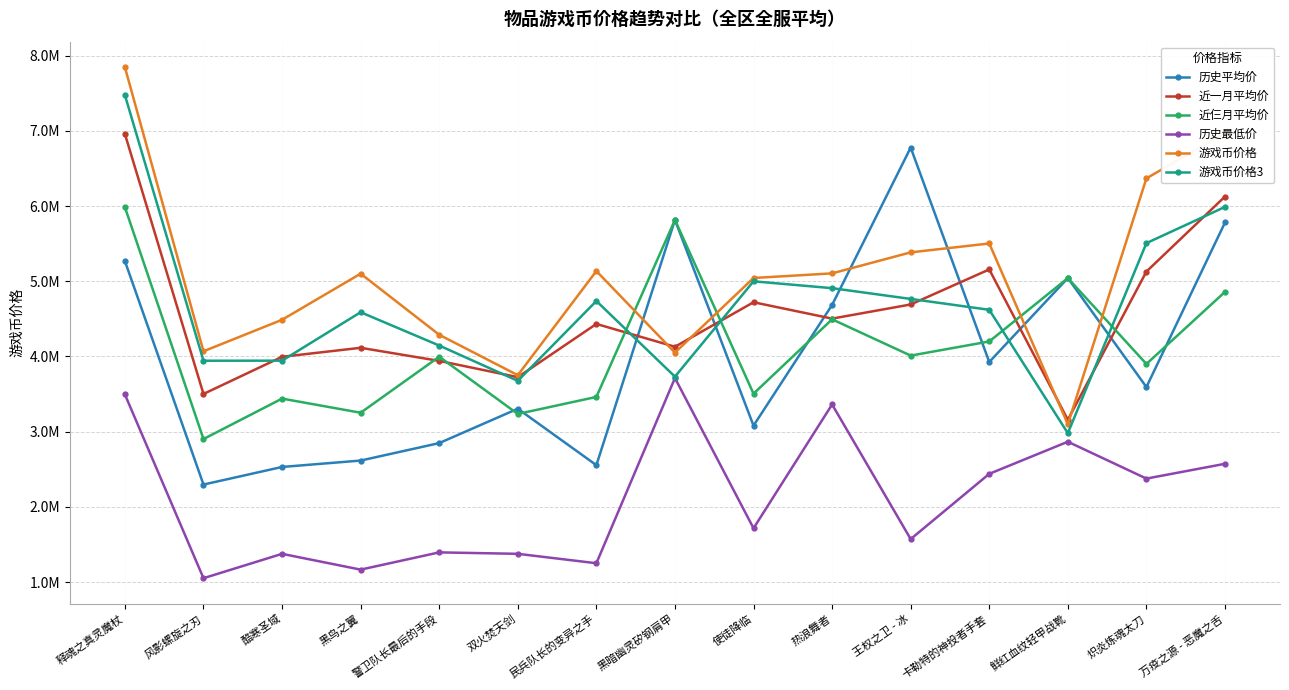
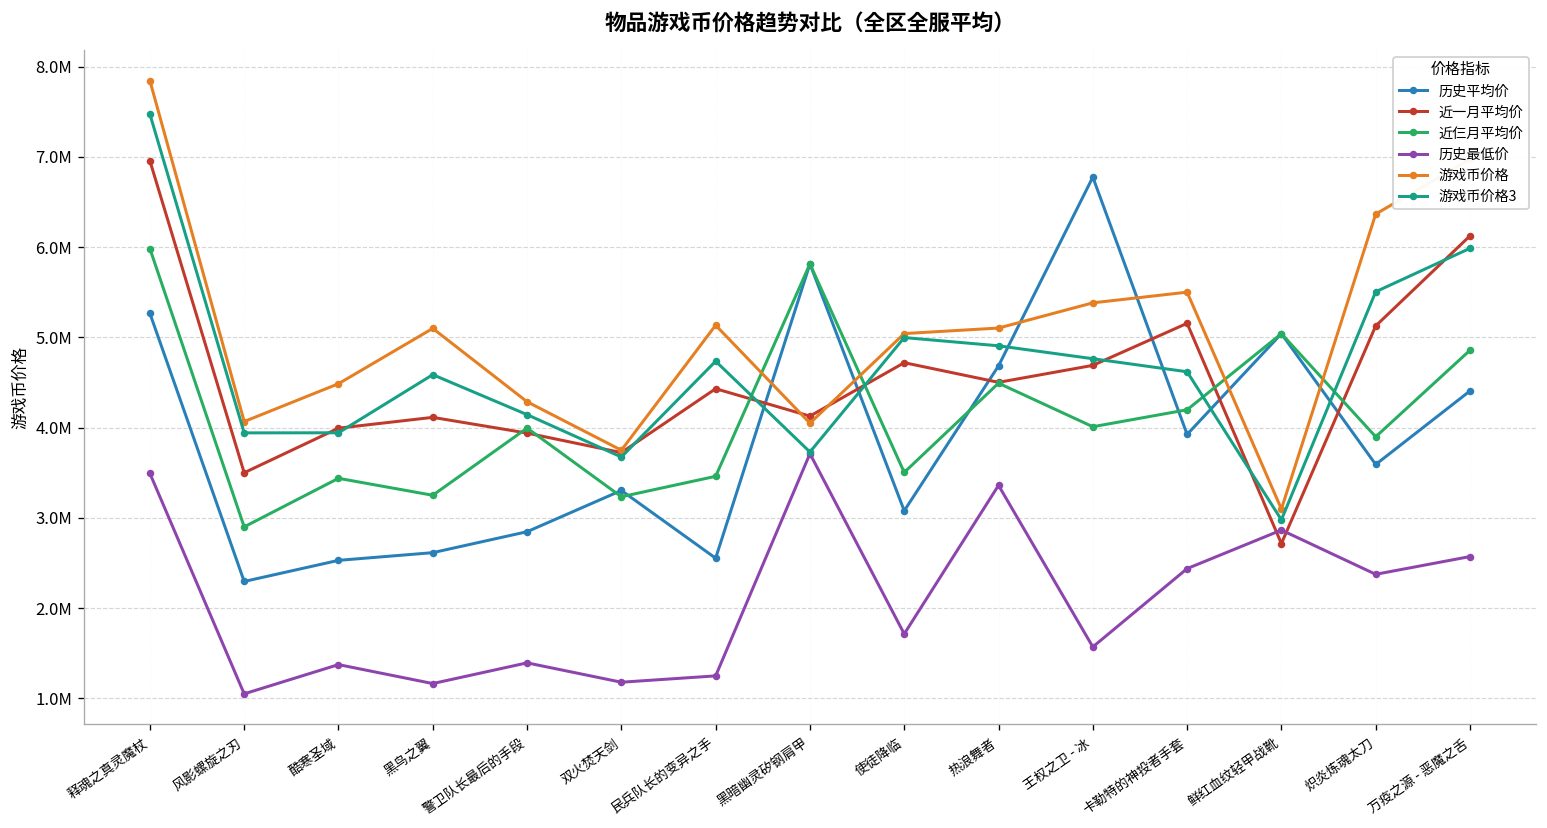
历史最低价, 双火焚天剑: 1400000 -> 1200000
近一月平均价, 鲜红血纹轻甲战靴: 3200000 -> 2700000
历史平均价, 万疫之源 - 恶魔之舌: 5800000 -> 4400000
